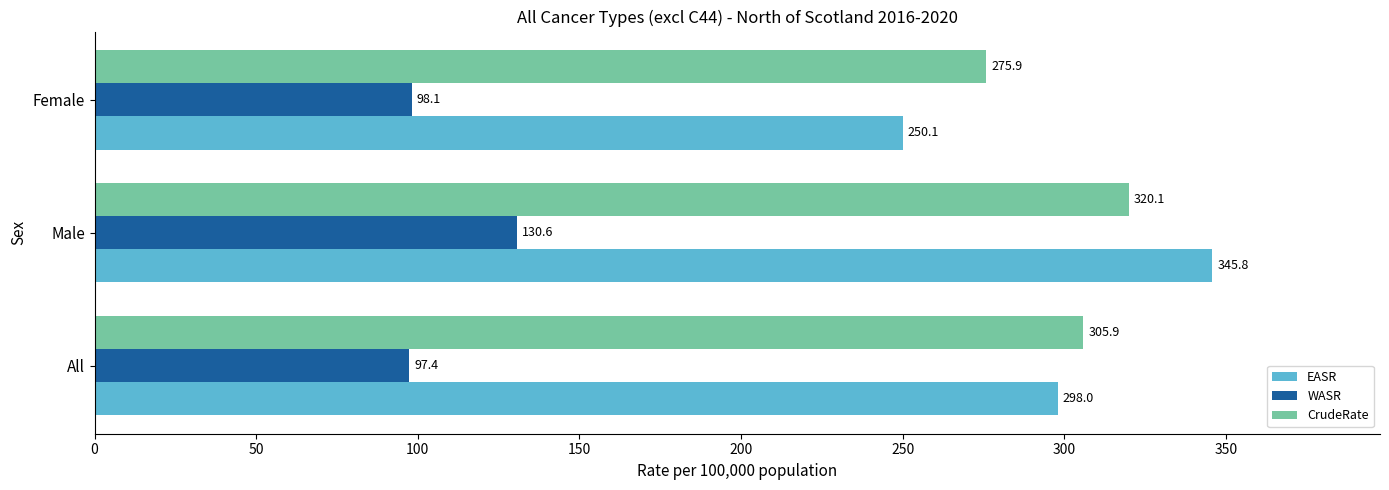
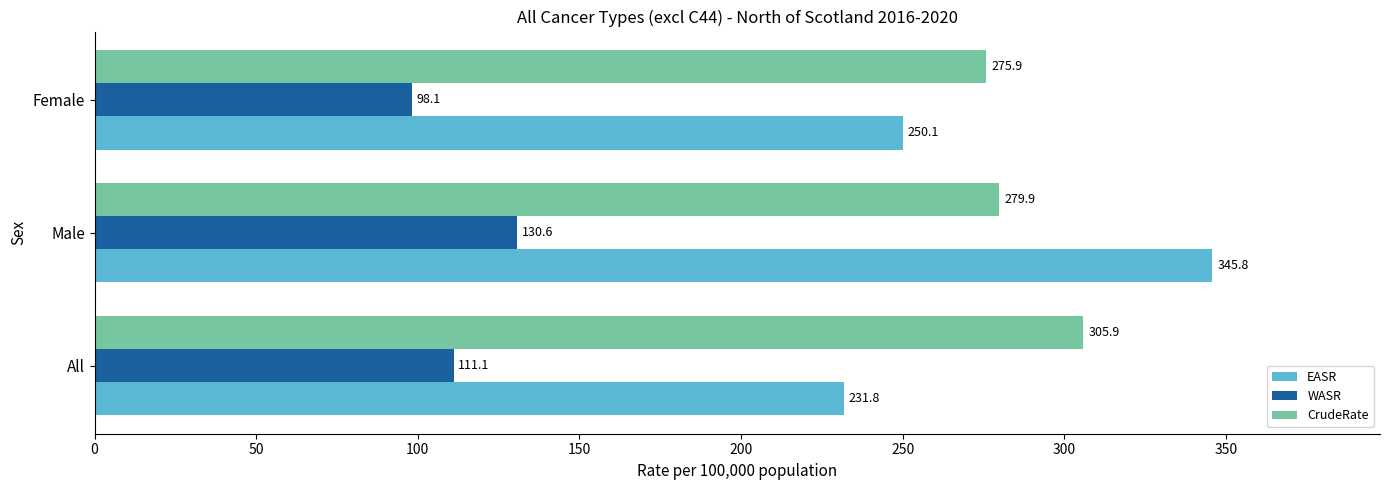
CrudeRate, Male: 320.1 -> 279.9
WASR, All: 97.4 -> 111.1
EASR, All: 298.0 -> 231.8
